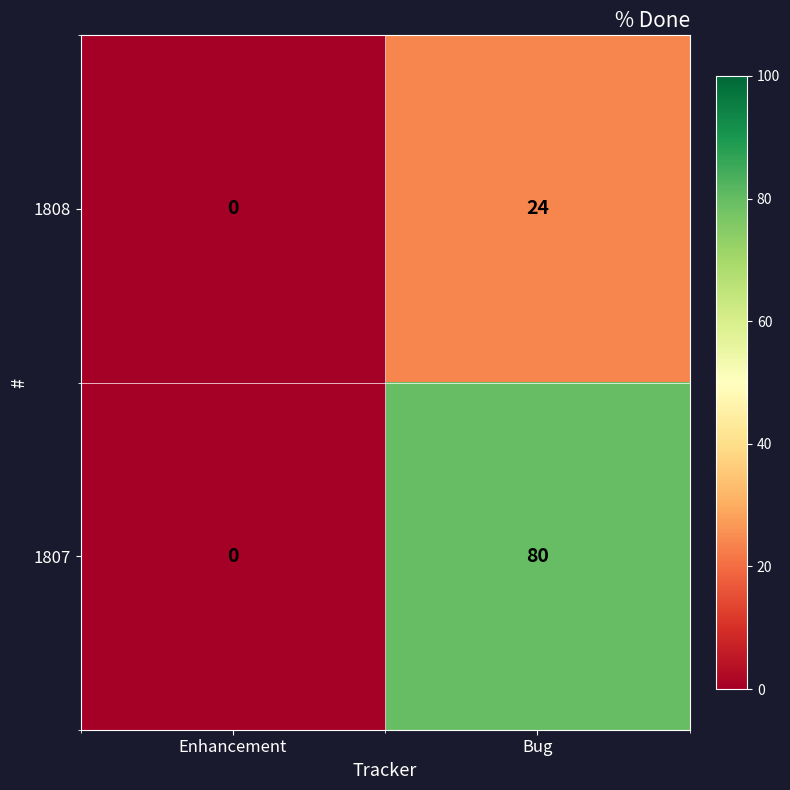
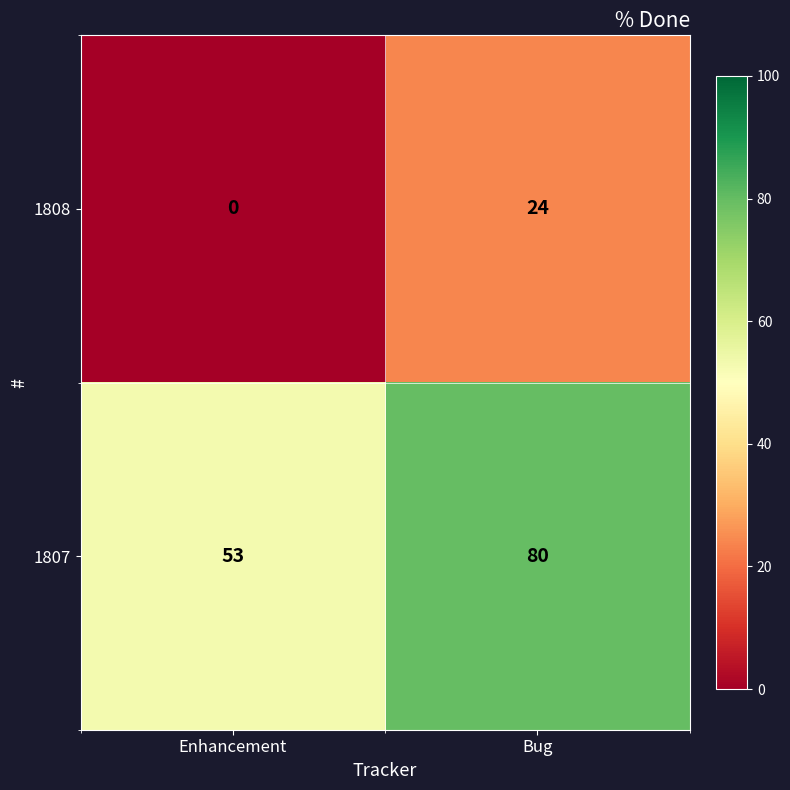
1807, Enhancement: 0 -> 53
